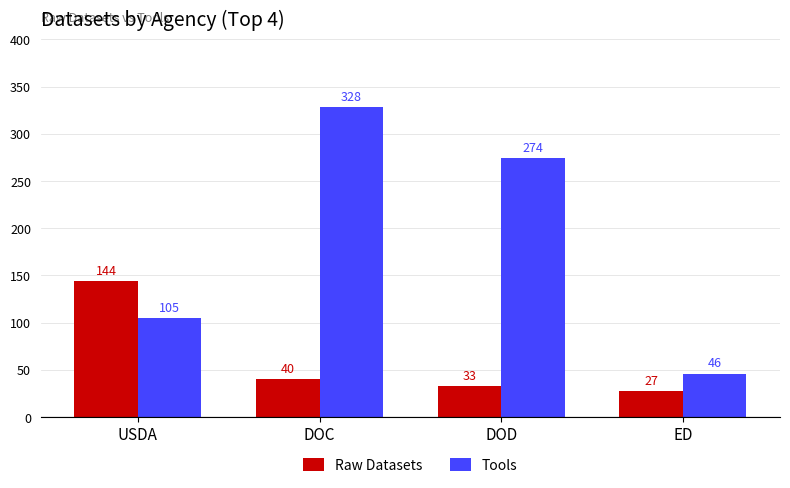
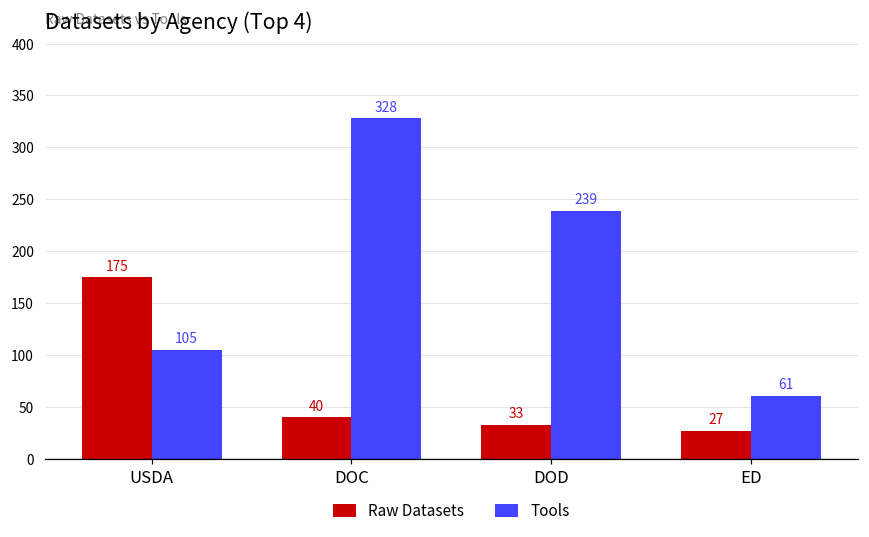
Raw Datasets, USDA: 144 -> 175
Tools, DOD: 274 -> 239
Tools, ED: 46 -> 61
